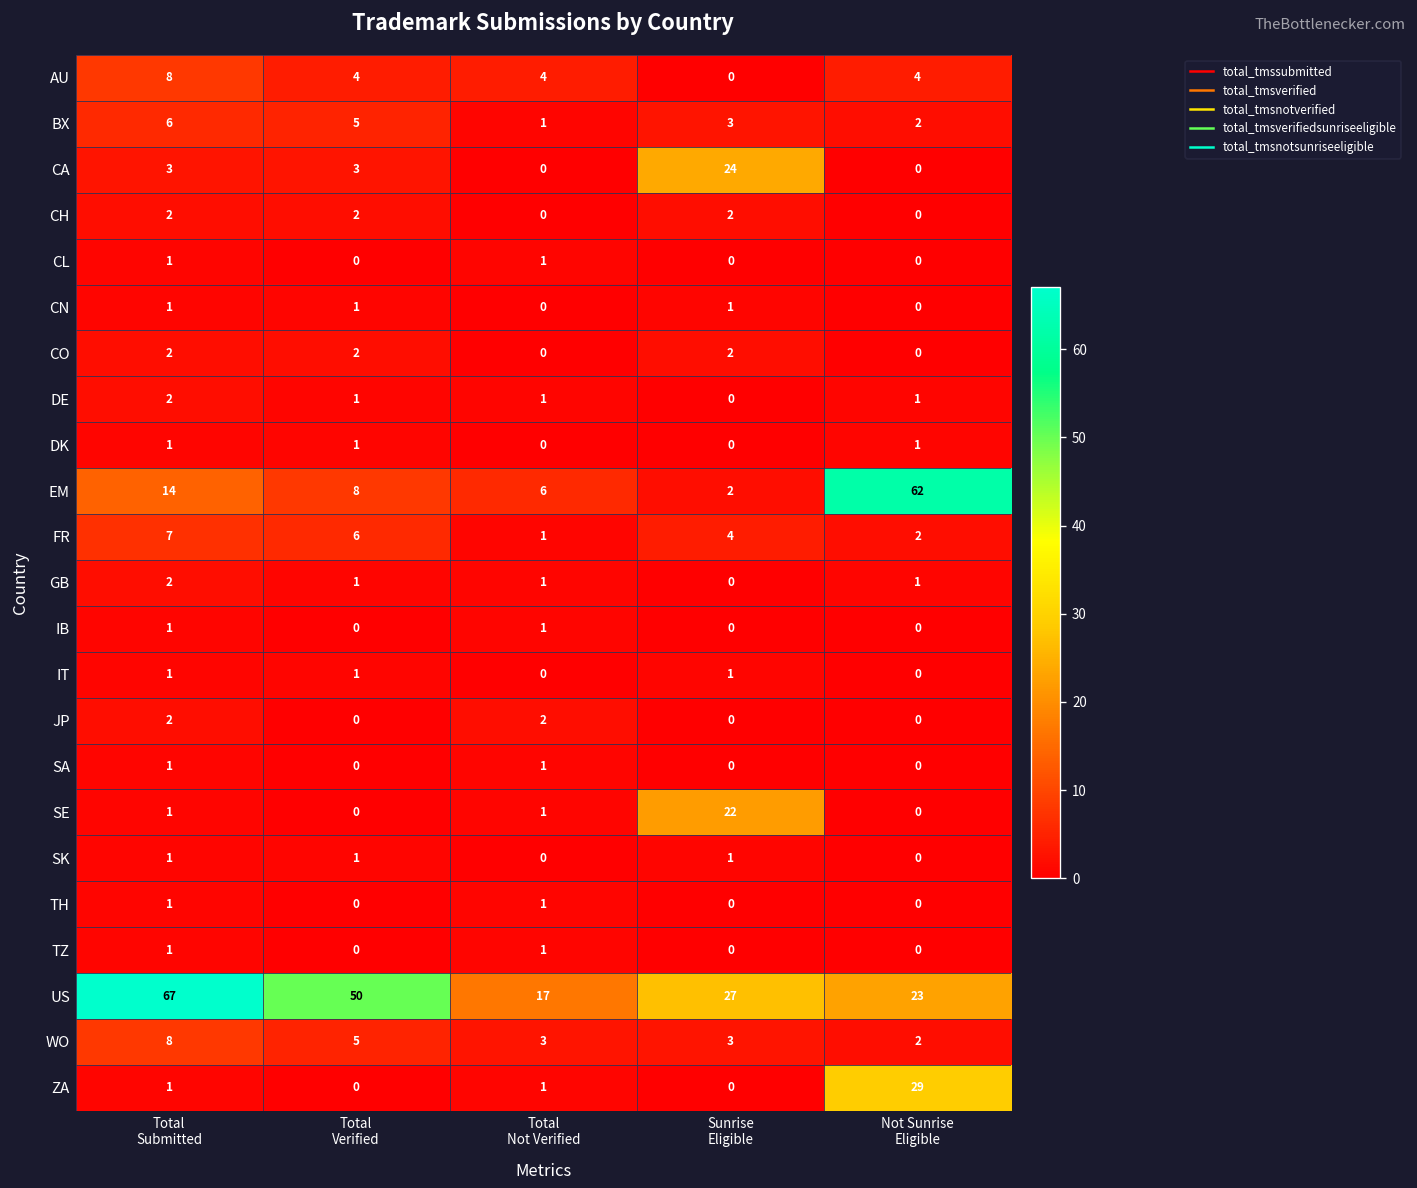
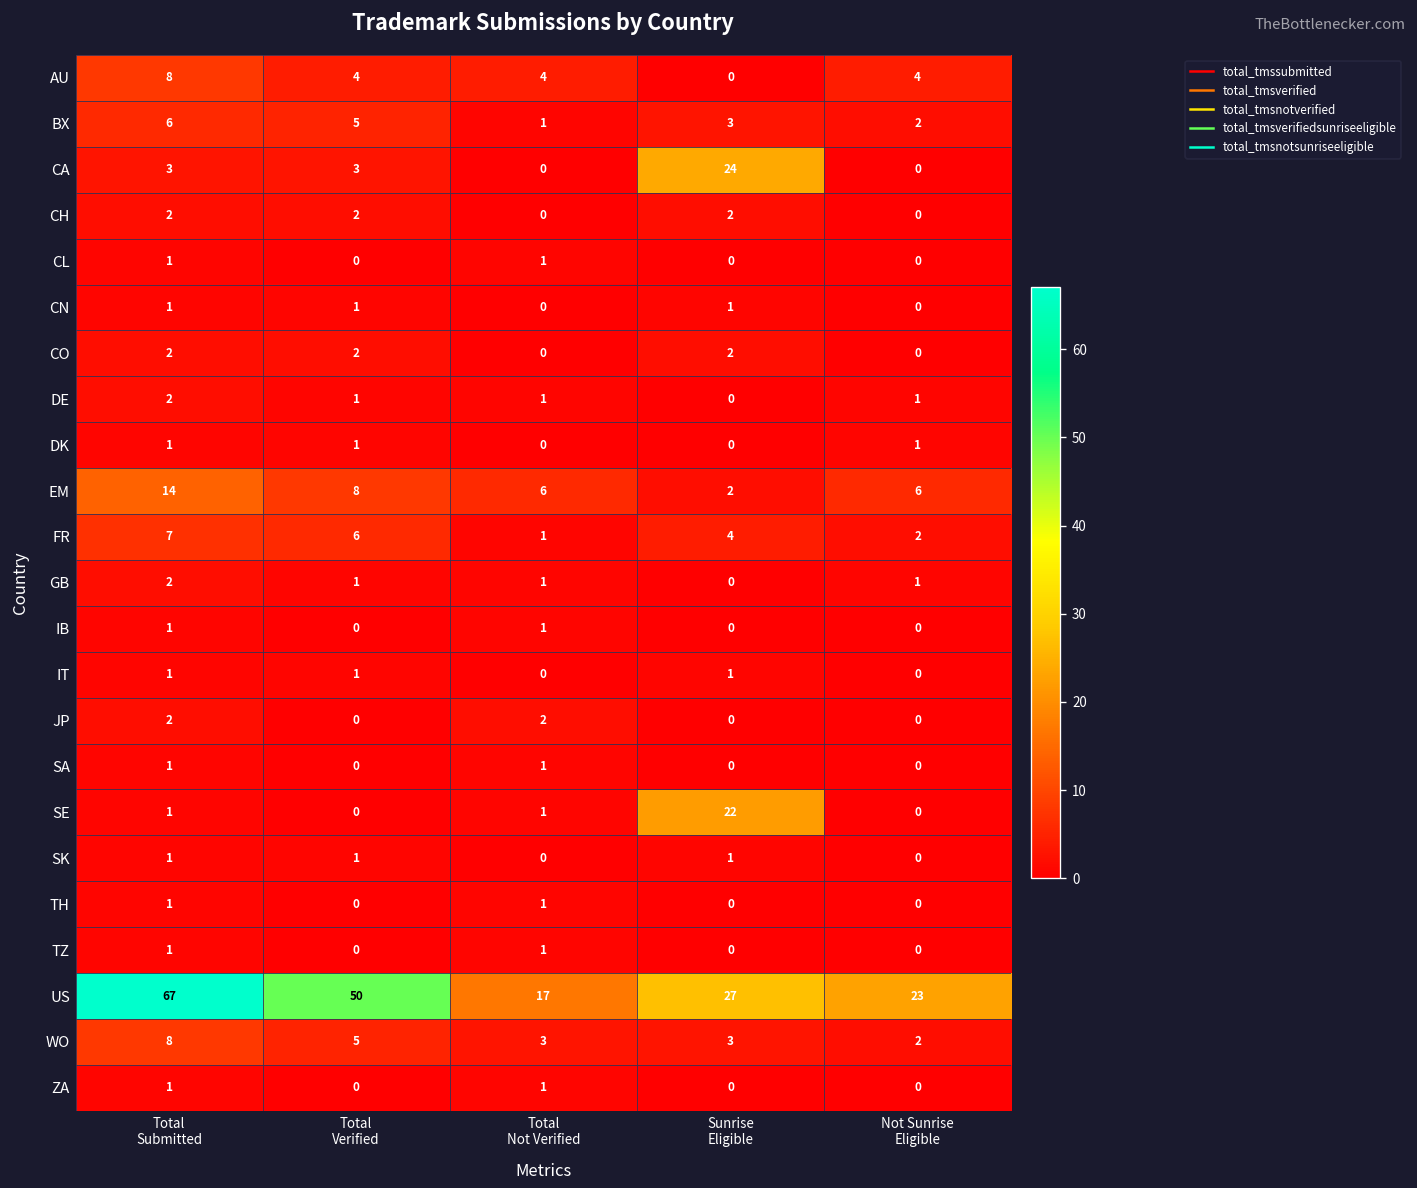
EM, Not Sunrise Eligible: 62 -> 6
ZA, Not Sunrise Eligible: 29 -> 0
